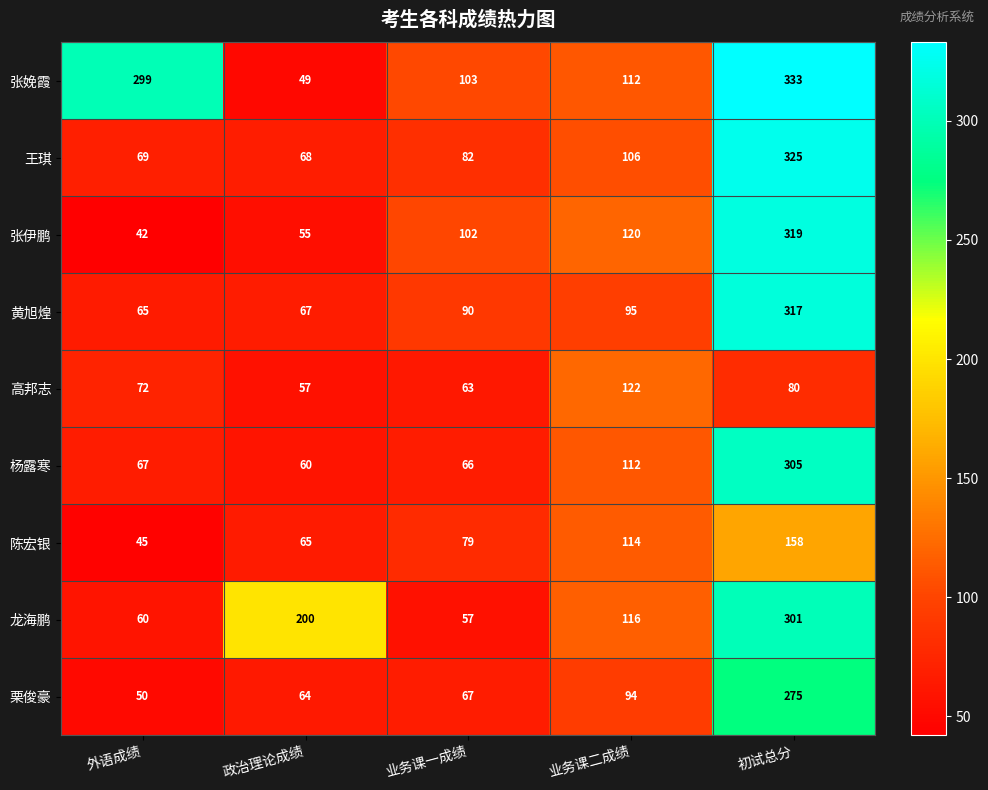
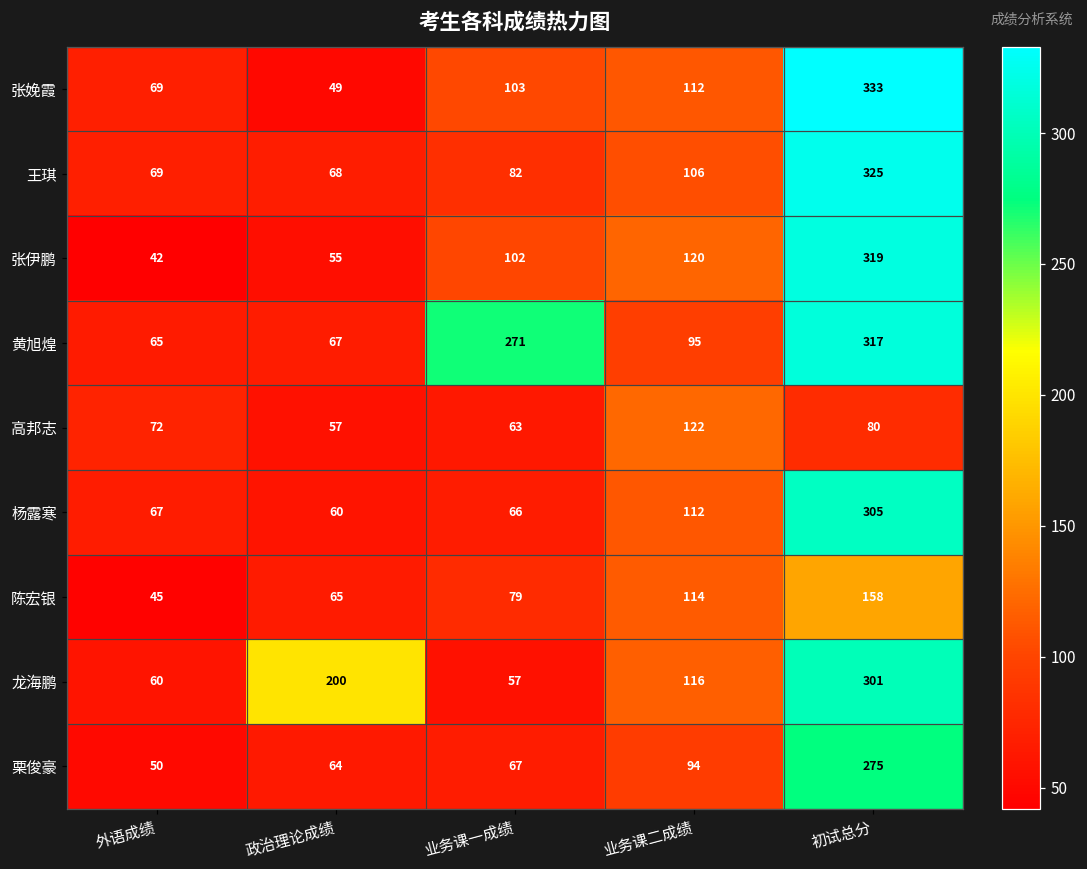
张娩霞, 外语成绩: 299 -> 69
黄旭煌, 业务课一成绩: 90 -> 271
